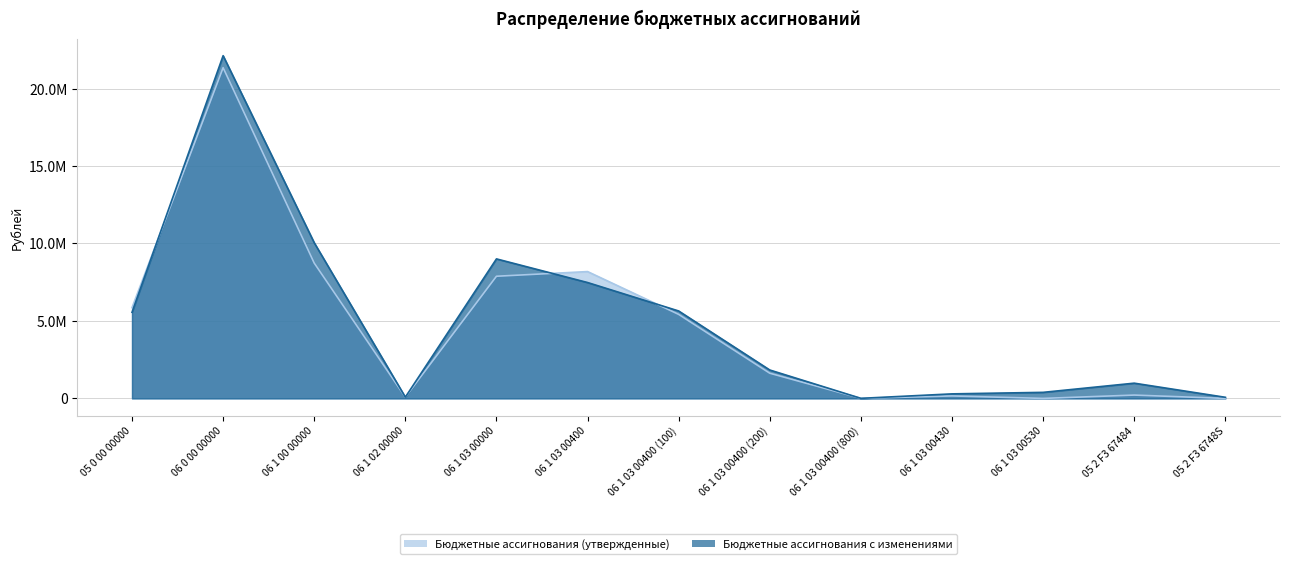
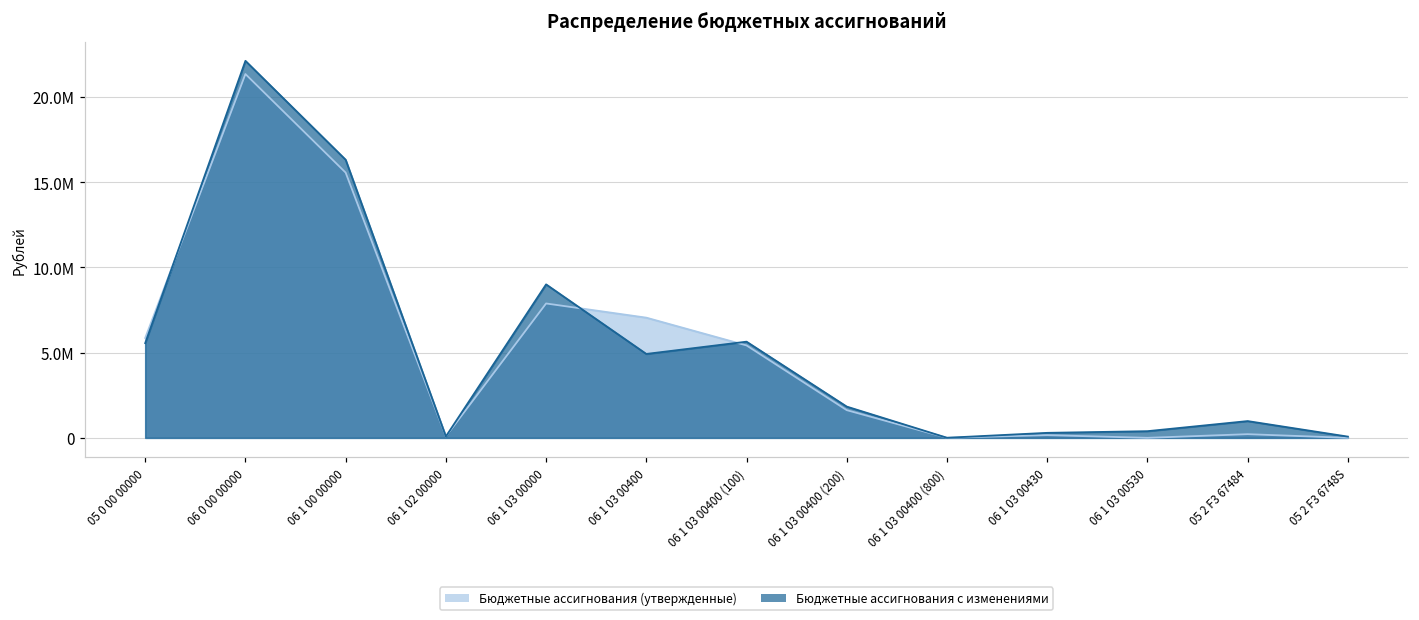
Бюджетные ассигнования (утвержденные), 06 1 00 00000: 8700000 -> 15600000
Бюджетные ассигнования с изменениями, 06 1 00 00000: 10000000 -> 16300000
Бюджетные ассигнования (утвержденные), 06 1 03 00400: 8200000 -> 7100000
Бюджетные ассигнования с изменениями, 06 1 03 00400: 7500000 -> 4900000
